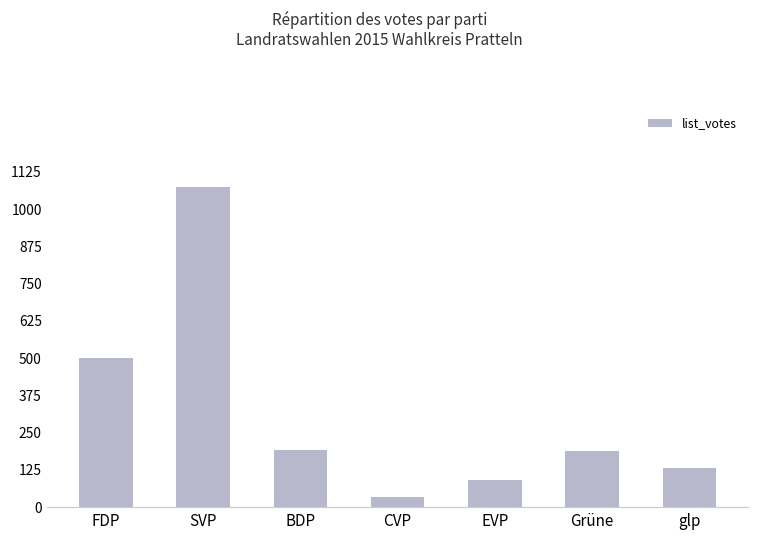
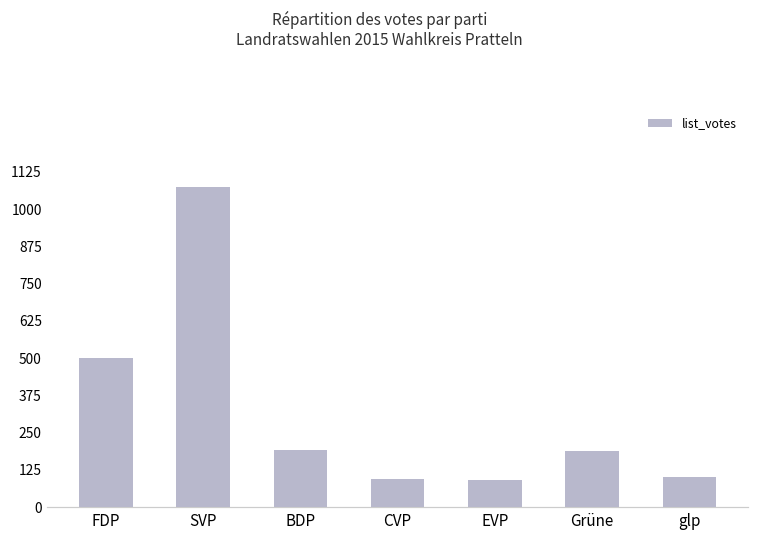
CVP: 40 -> 100
glp: 130 -> 100
